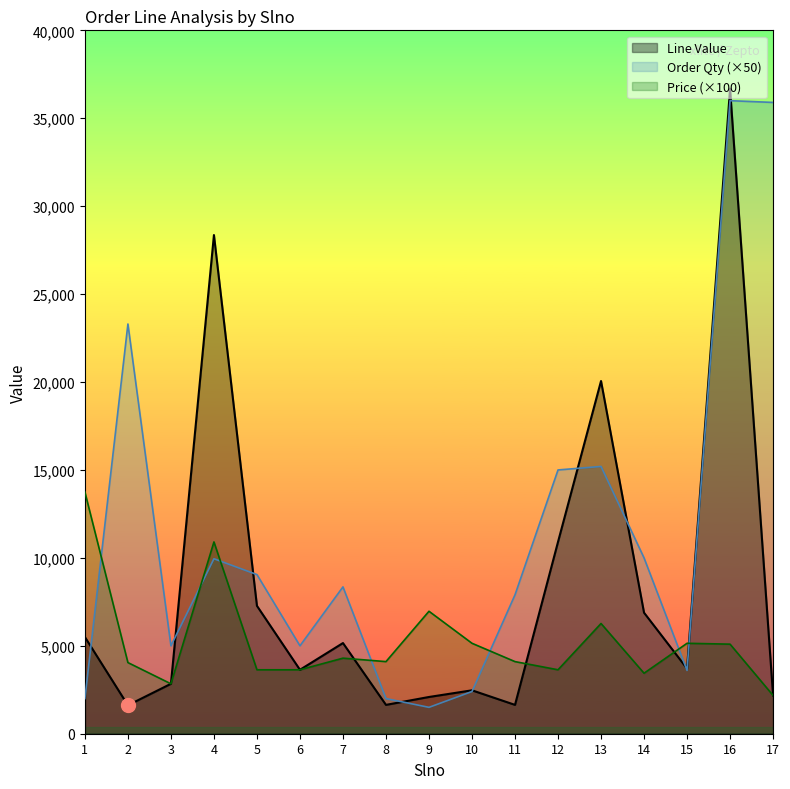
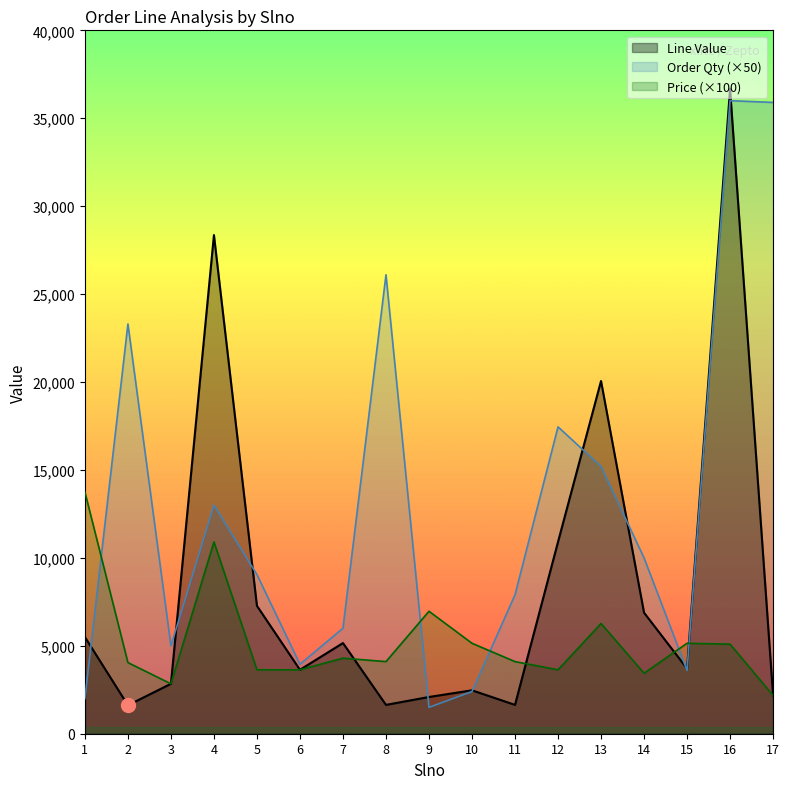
Order Qty (×50), 4: 10,000 -> 13,000
Order Qty (×50), 6: 5,000 -> 4,000
Order Qty (×50), 7: 8,400 -> 6,000
Order Qty (×50), 8: 2,000 -> 26,100
Order Qty (×50), 12: 15,000 -> 17,500
